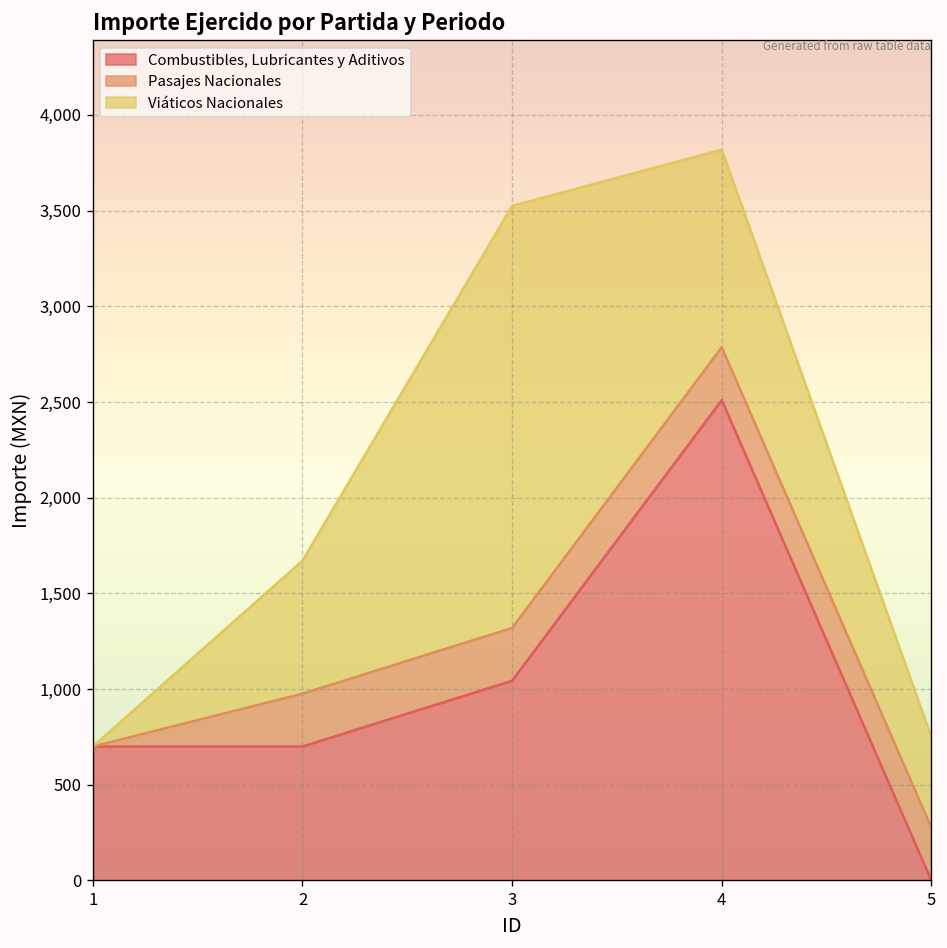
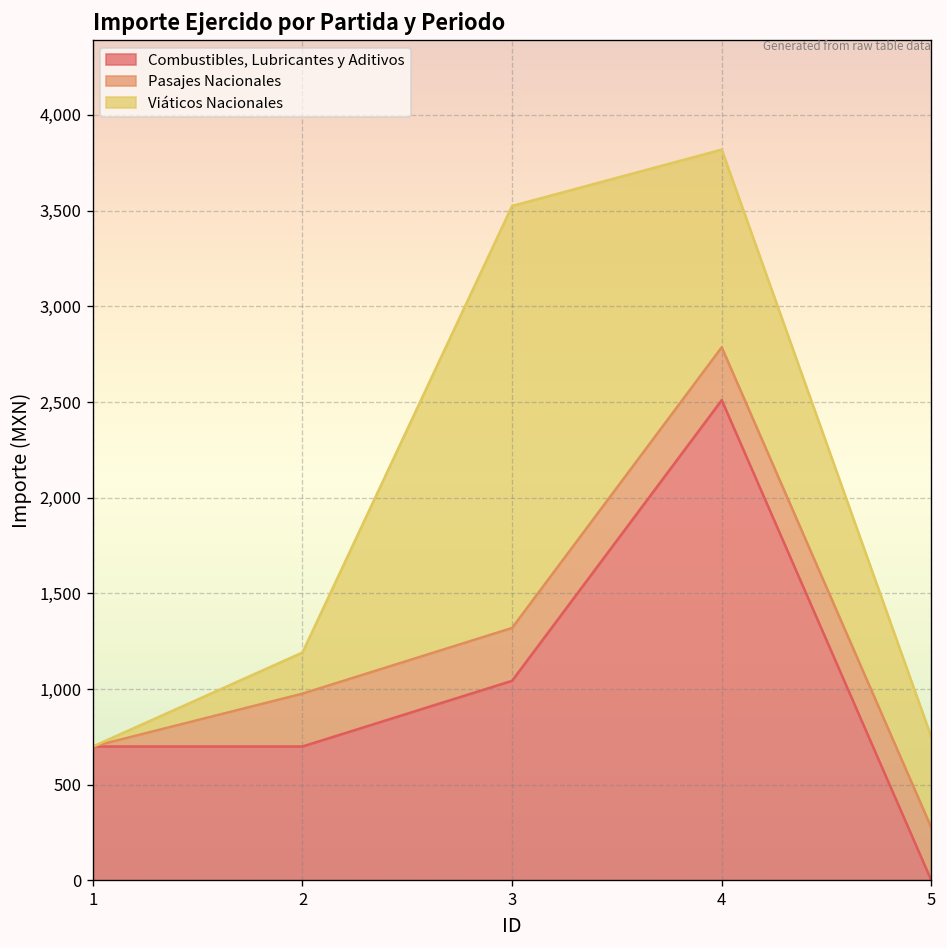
Viáticos Nacionales, 2: 700 -> 220
